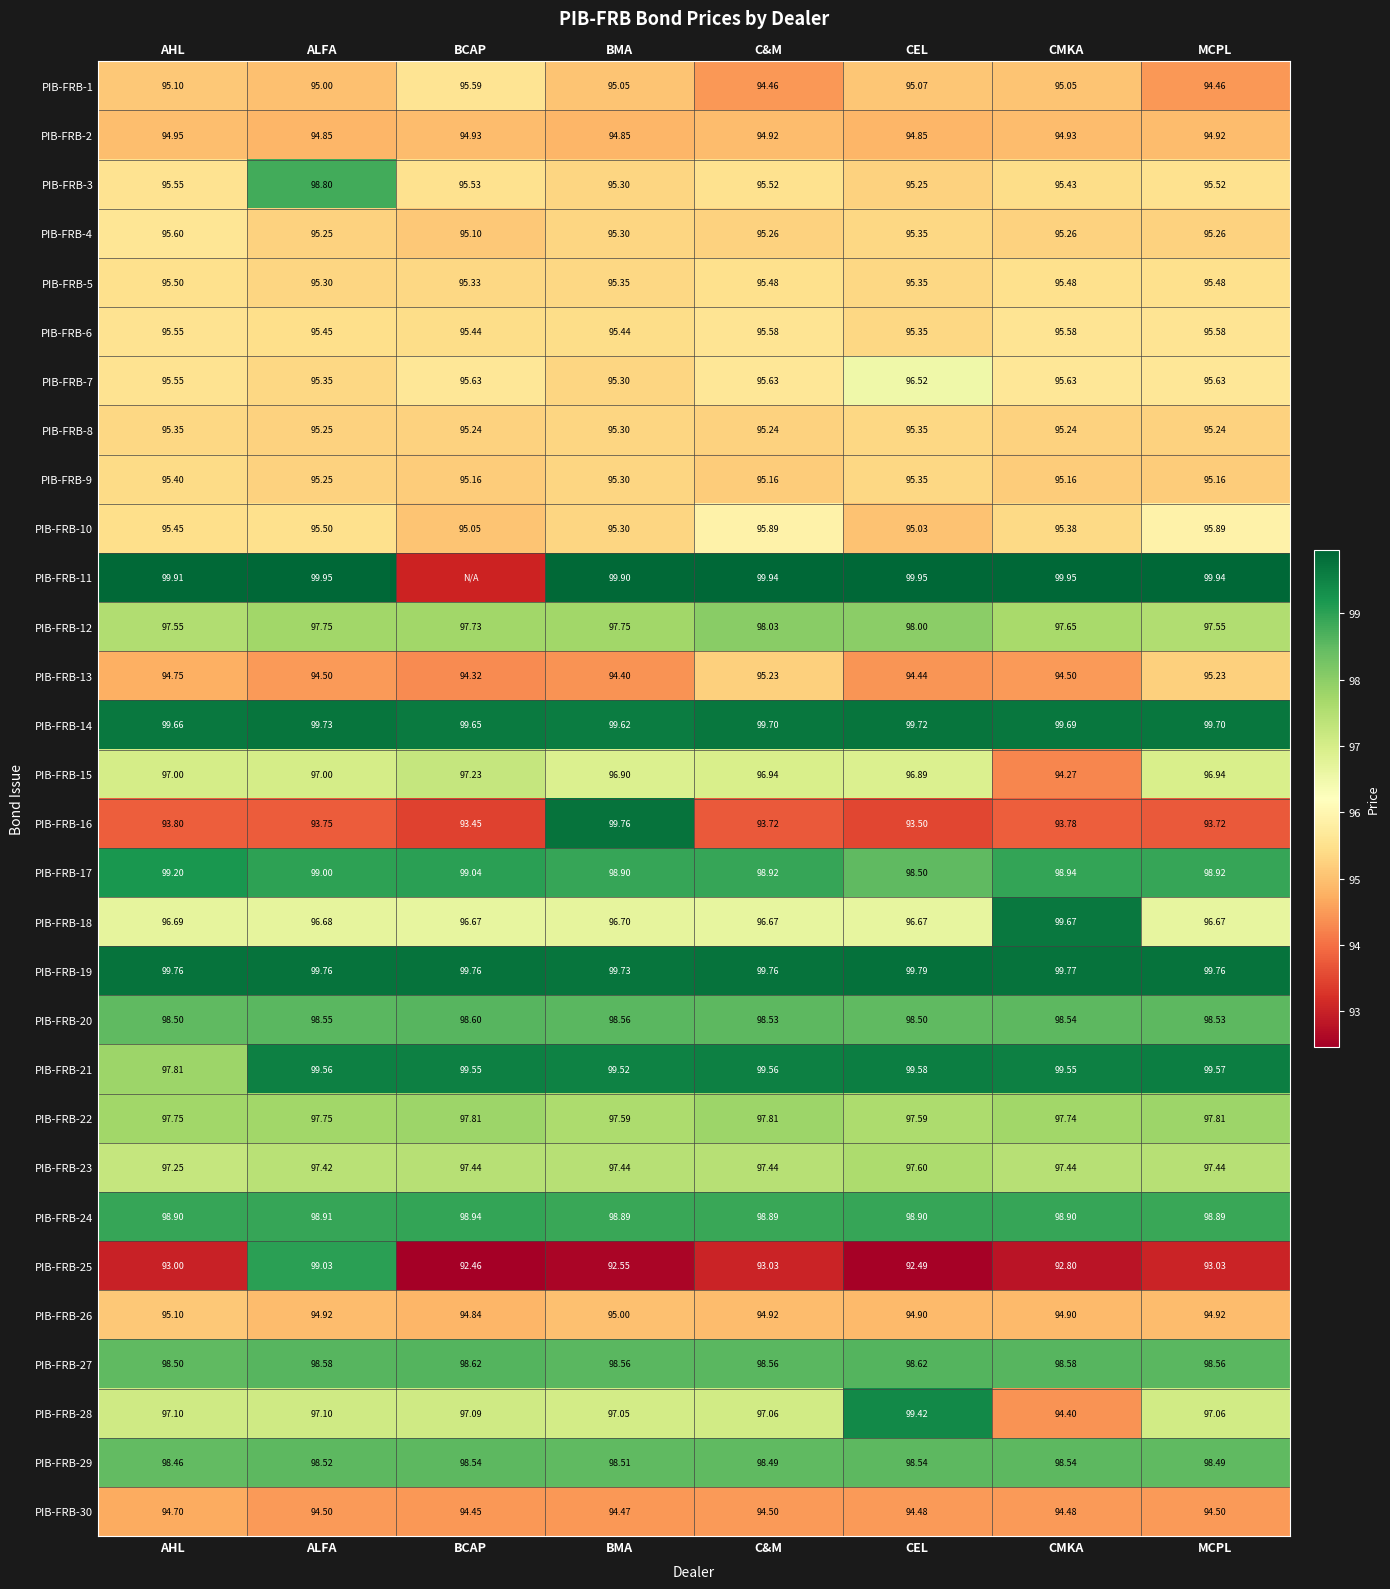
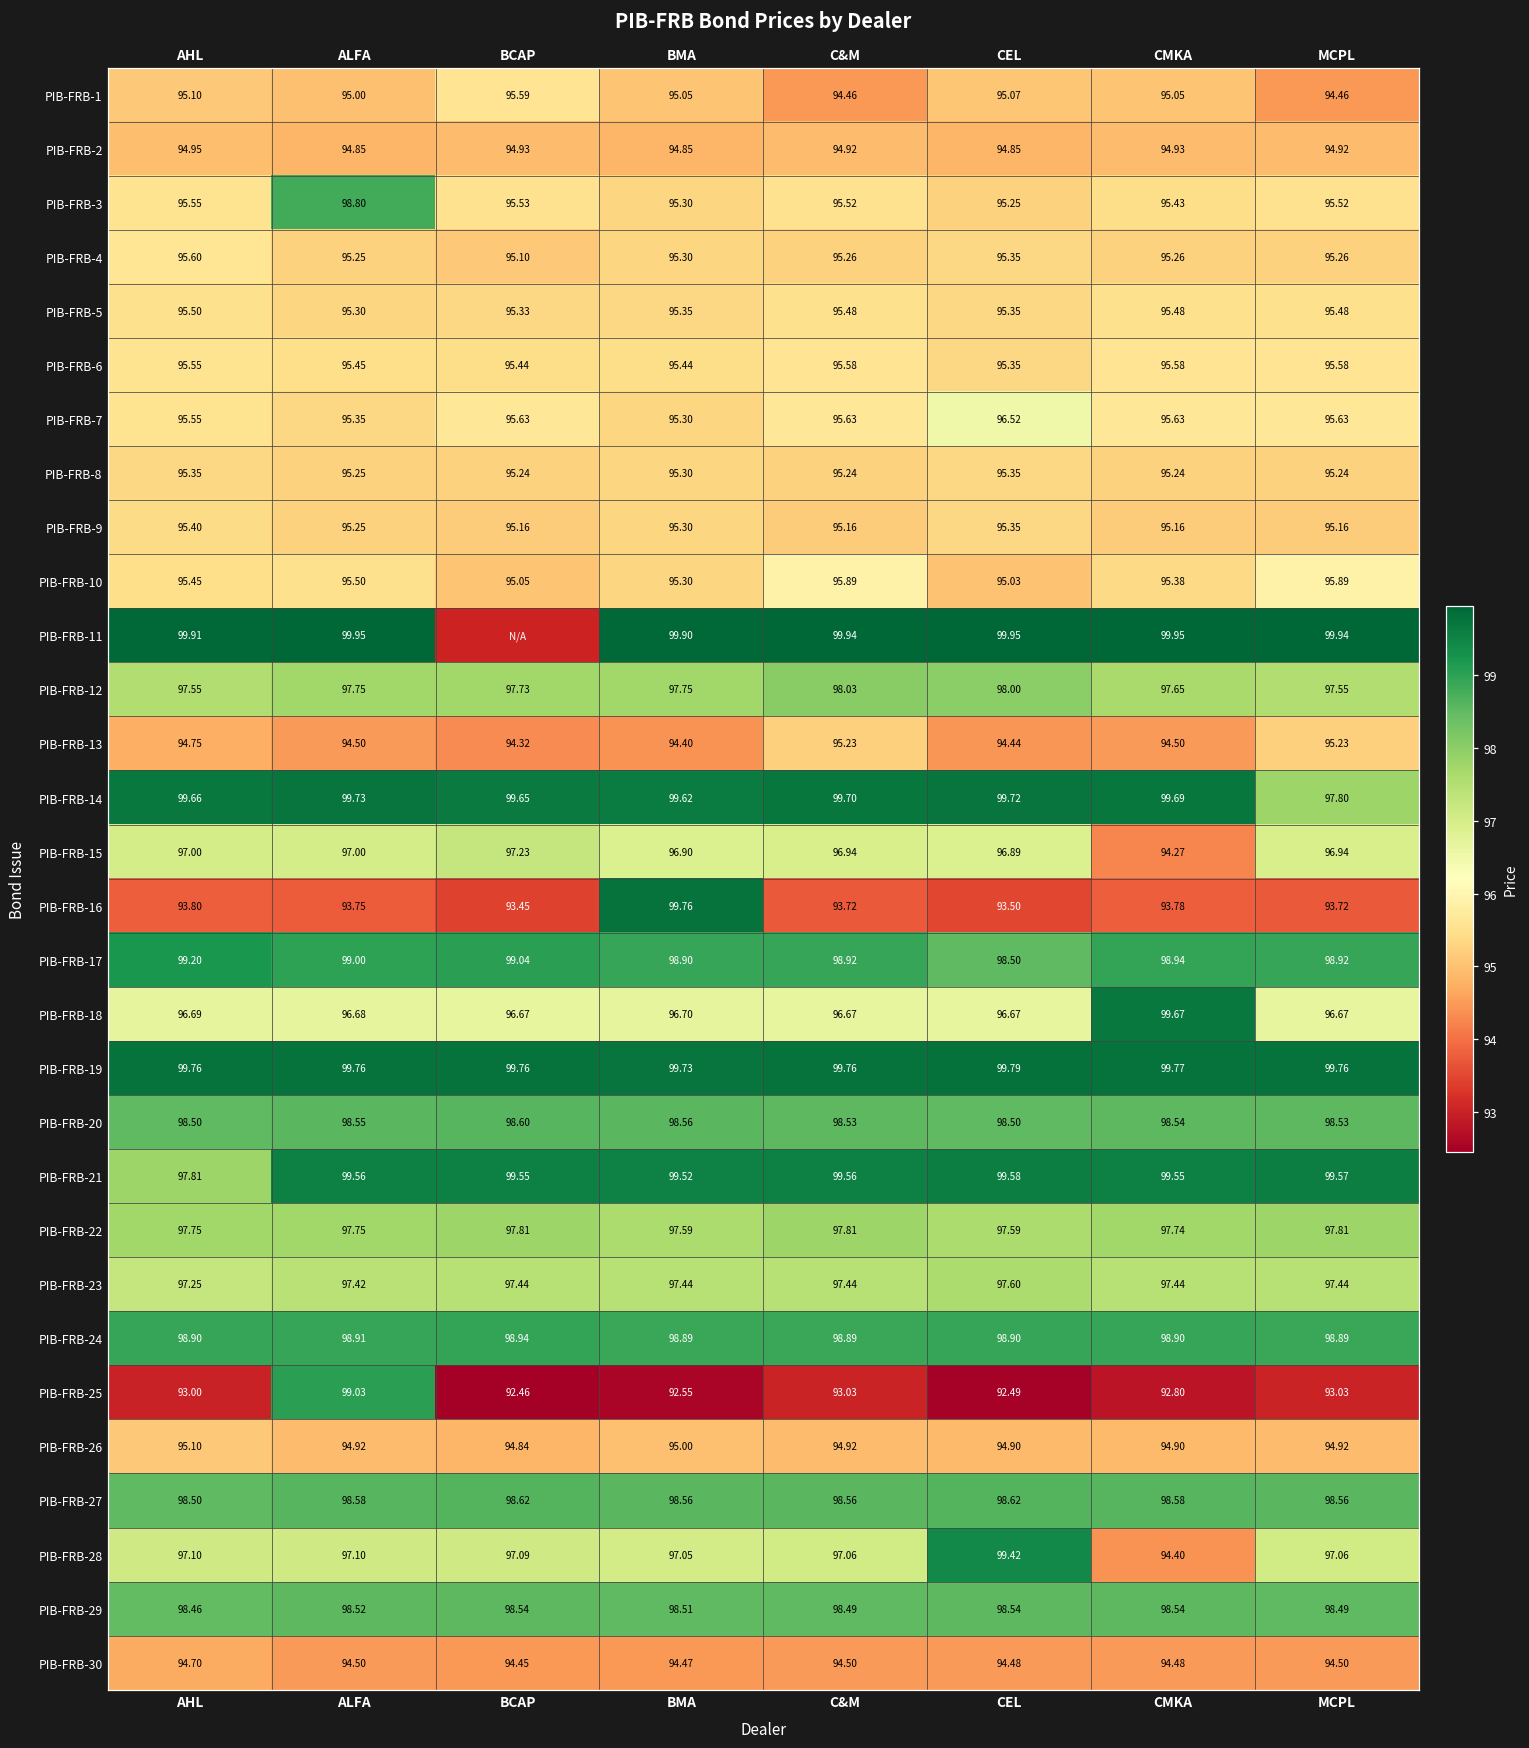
PIB-FRB-14, MCPL: 99.70 -> 97.80
